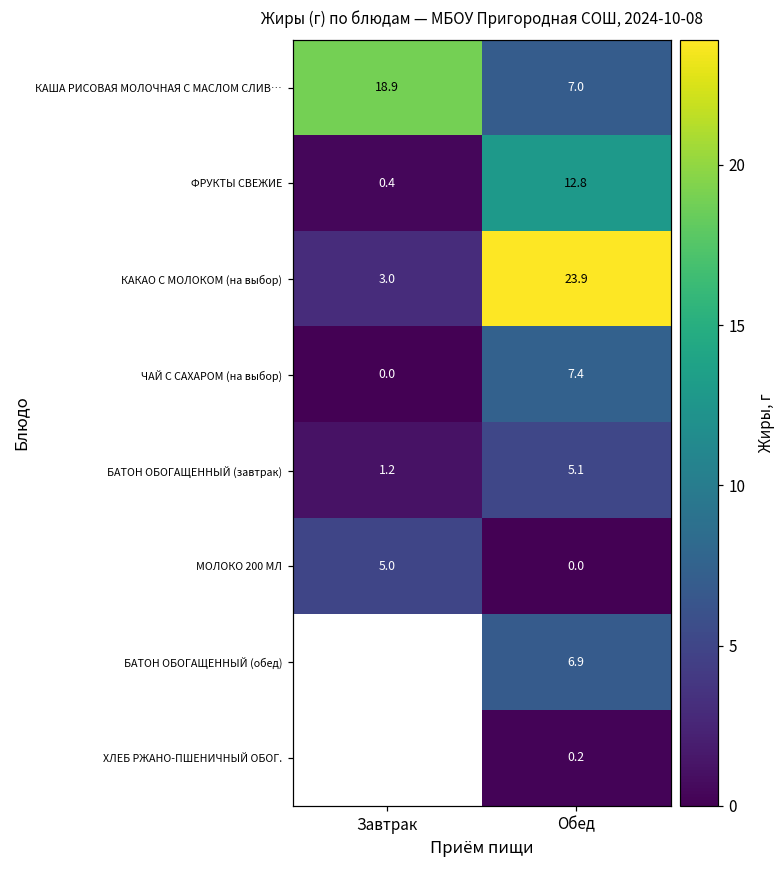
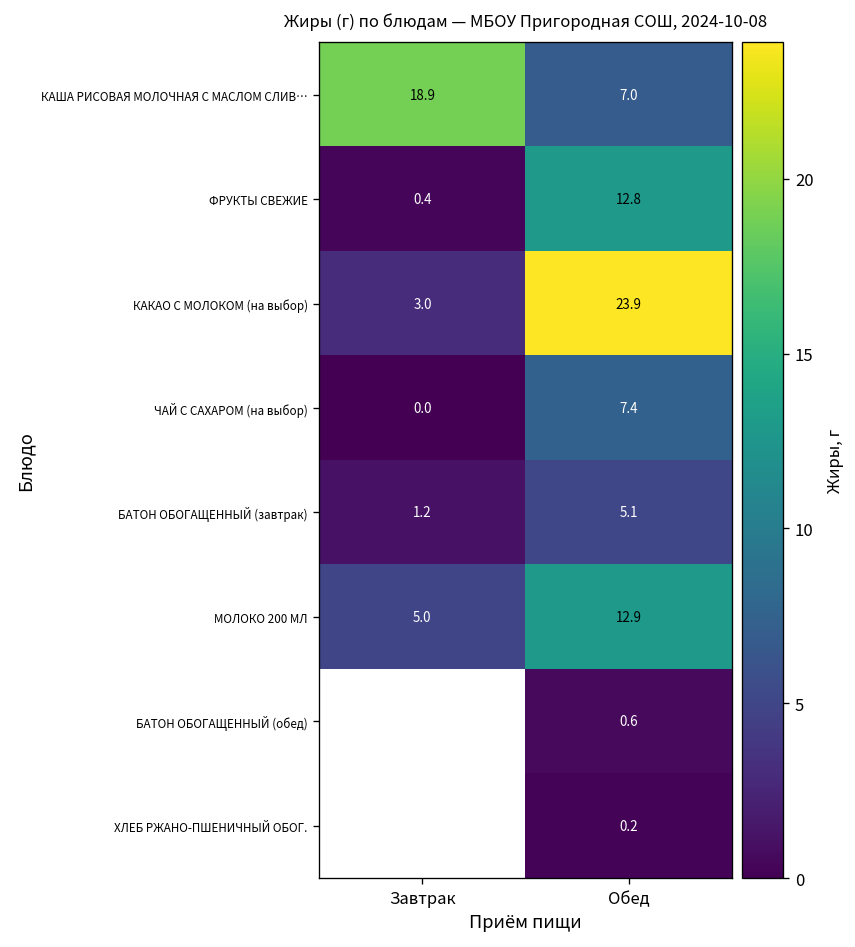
МОЛОКО 200 МЛ, Обед: 0.0 -> 12.9
БАТОН ОБОГАЩЕННЫЙ (обед), Обед: 6.9 -> 0.6
